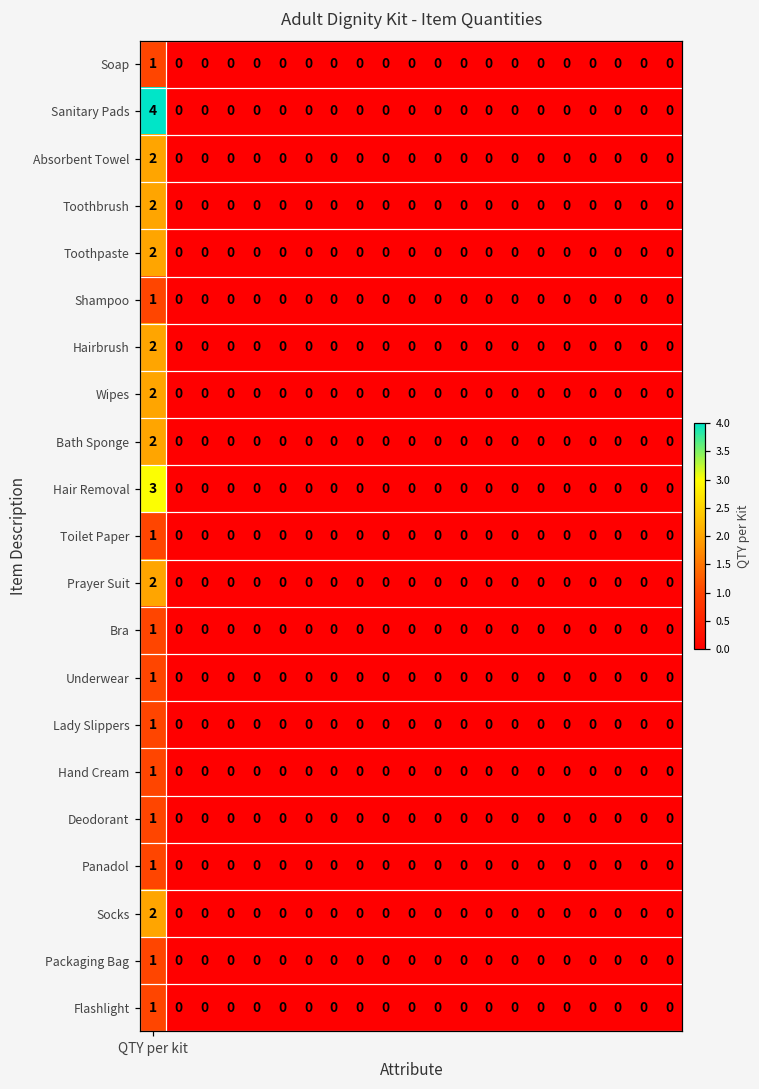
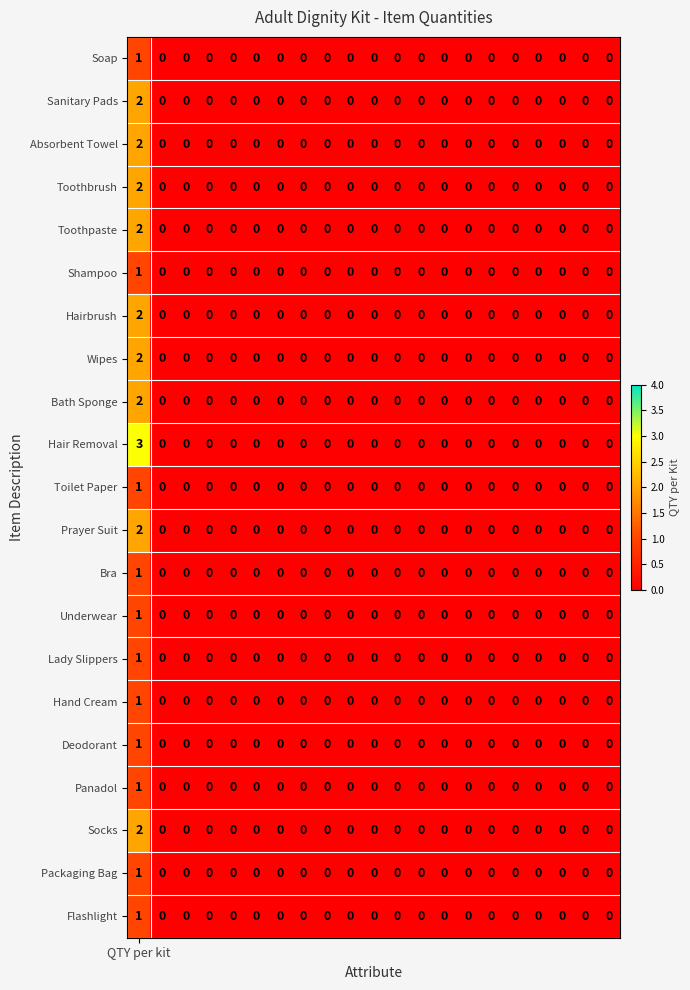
Sanitary Pads, QTY per kit: 4 -> 2
